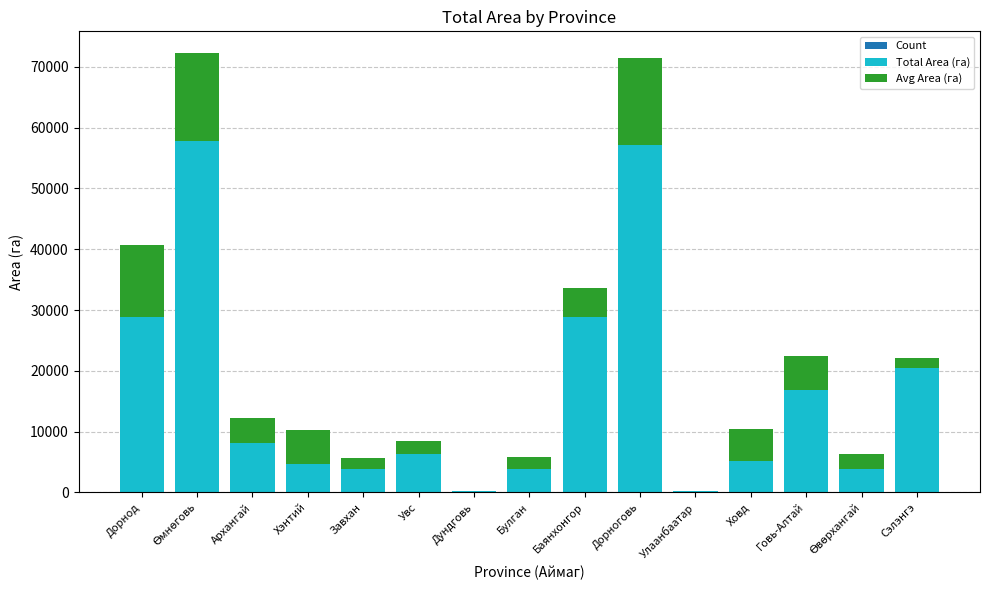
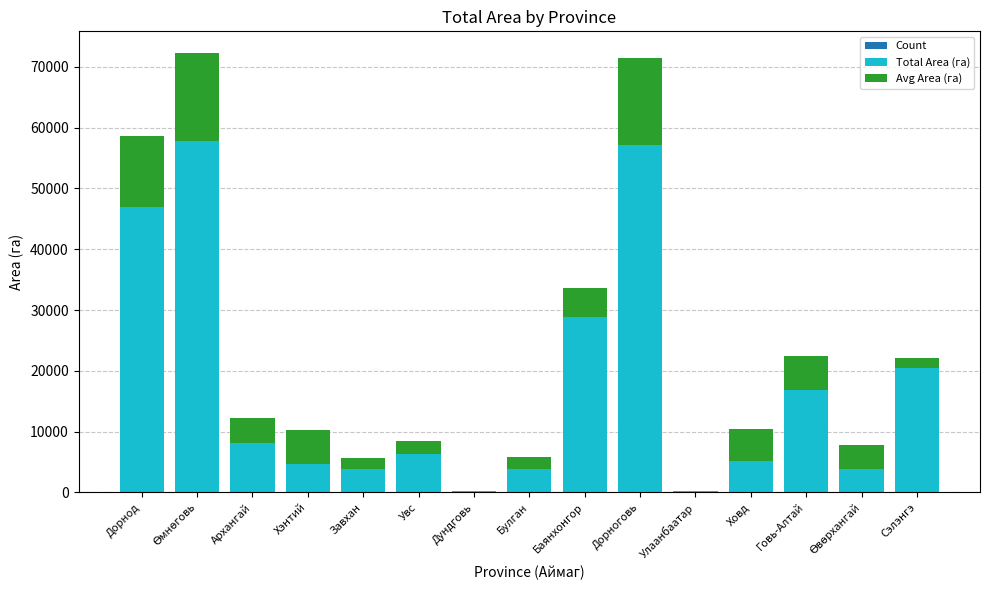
Total Area (га), Дорнод: 29000 -> 47000
Avg Area (га), Өвөрхангай: 2000 -> 4000
